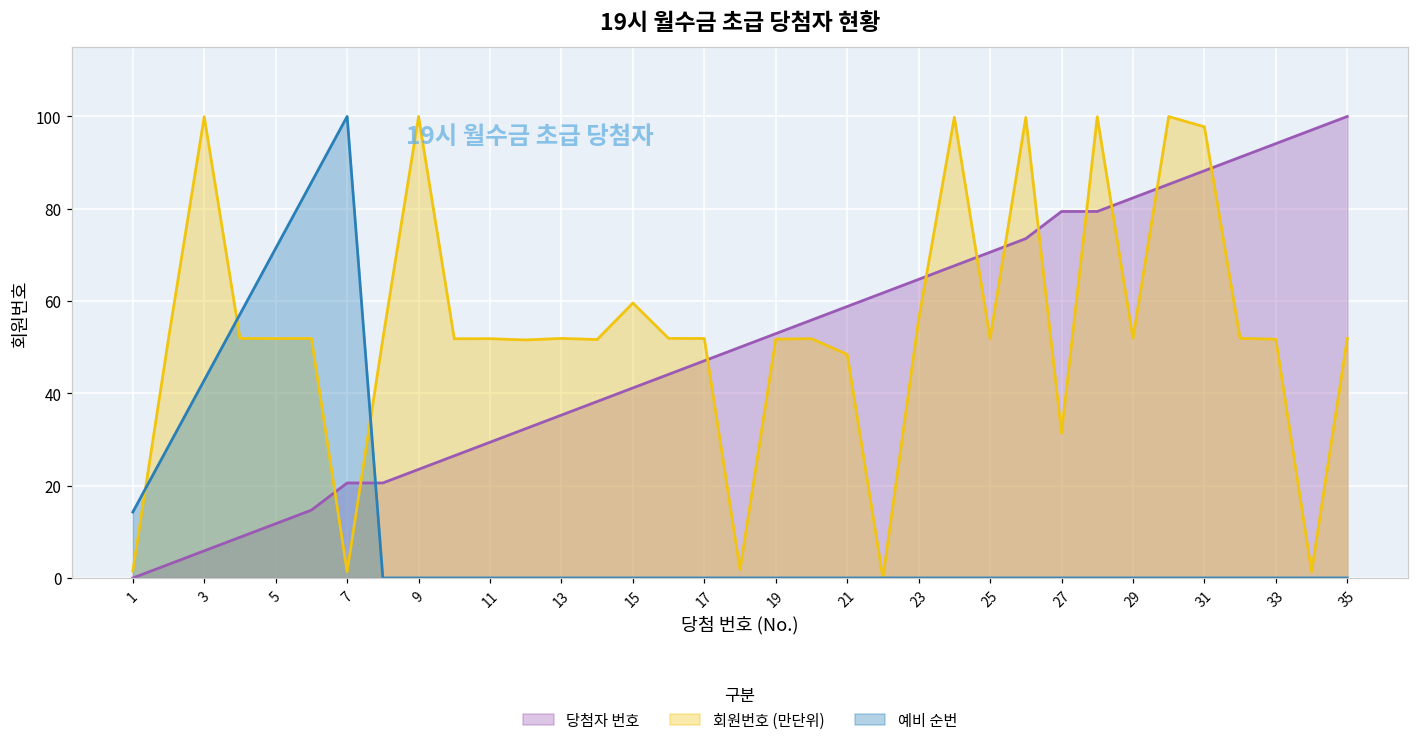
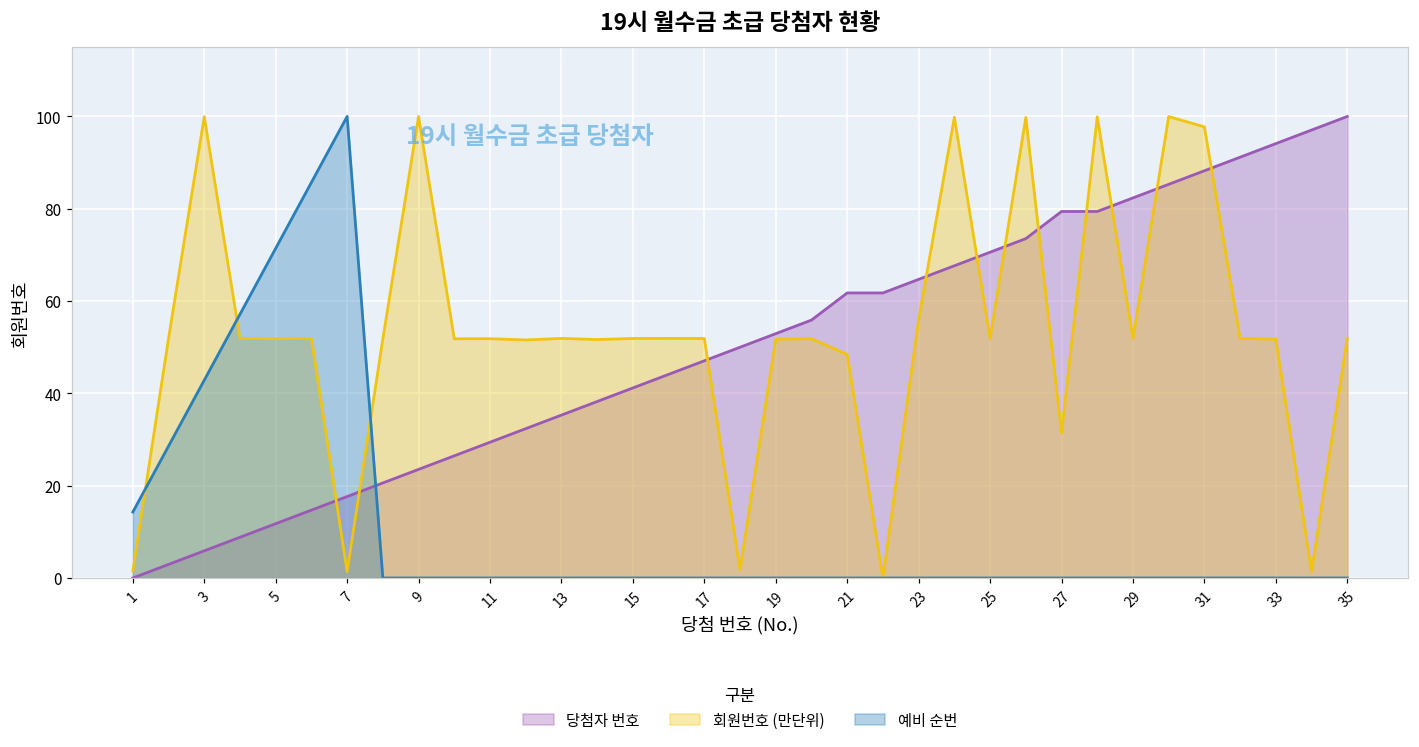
당첨자 번호, 7: 21 -> 18
회원번호 (만단위), 15: 60 -> 52
당첨자 번호, 21: 59 -> 62
